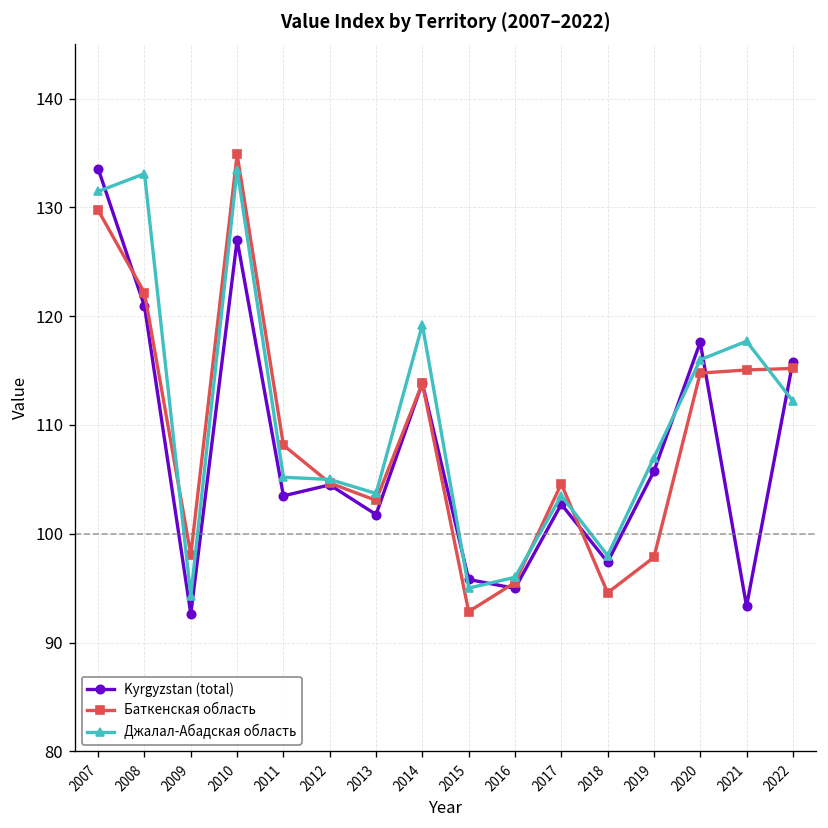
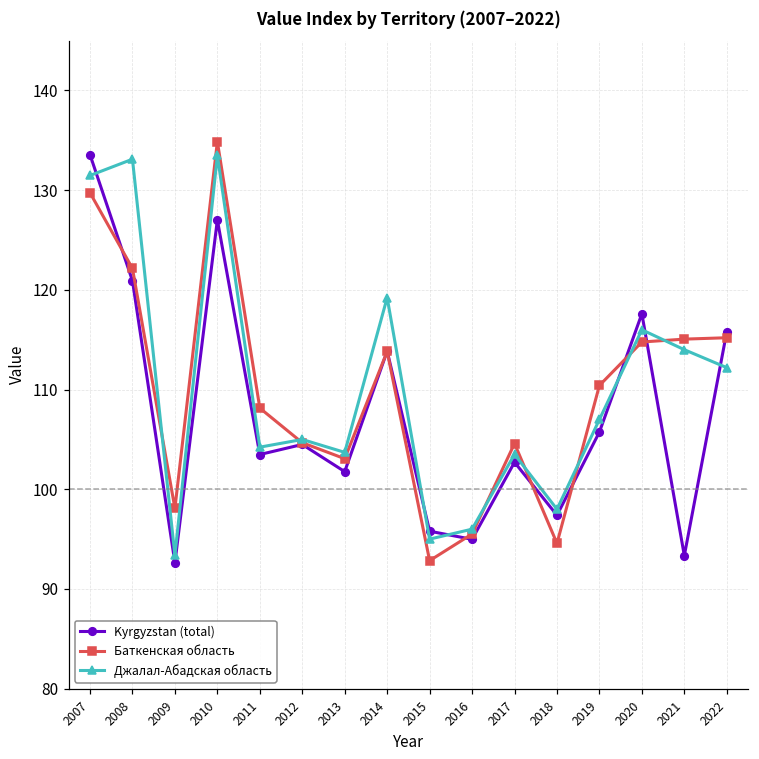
Джалал-Абадская область, 2009: 94 -> 93
Джалал-Абадская область, 2011: 105 -> 104
Баткенская область, 2019: 98 -> 110
Джалал-Абадская область, 2021: 118 -> 114
